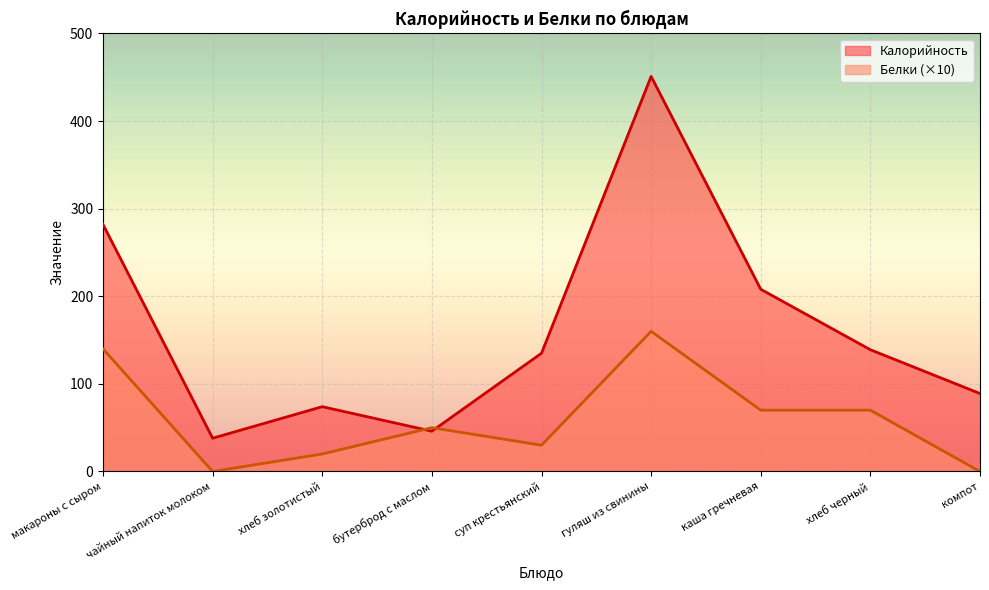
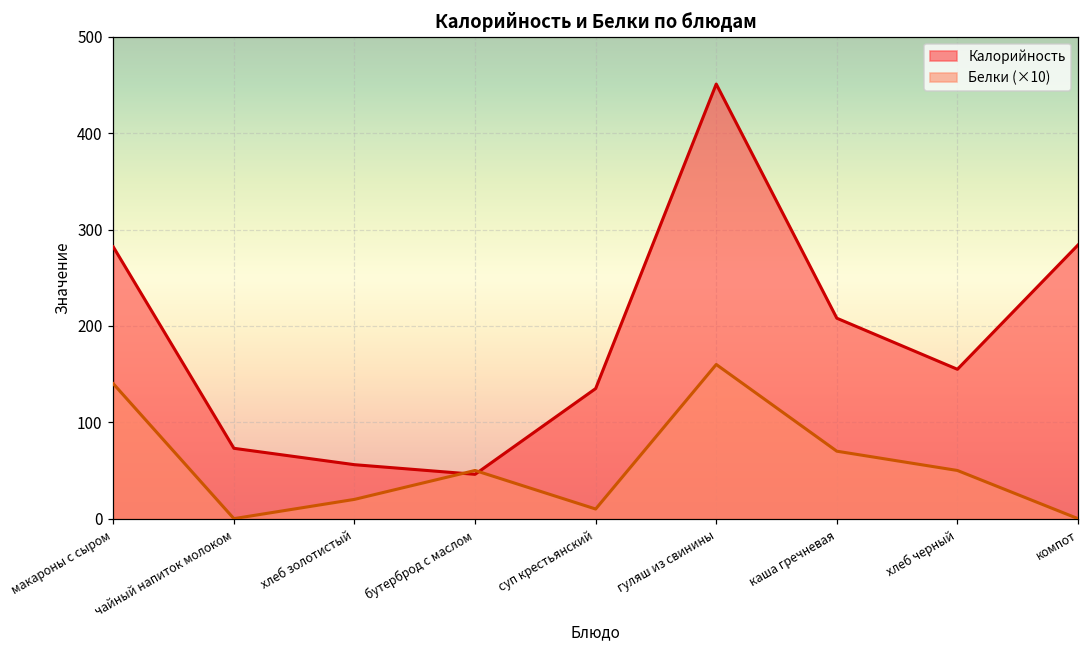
Калорийность, чайный напиток молоком: 40 -> 70
Калорийность, хлеб золотистый: 70 -> 60
Белки (×10), суп крестьянский: 30 -> 10
Калорийность, хлеб черный: 140 -> 160
Белки (×10), хлеб черный: 70 -> 50
Калорийность, компот: 90 -> 280
